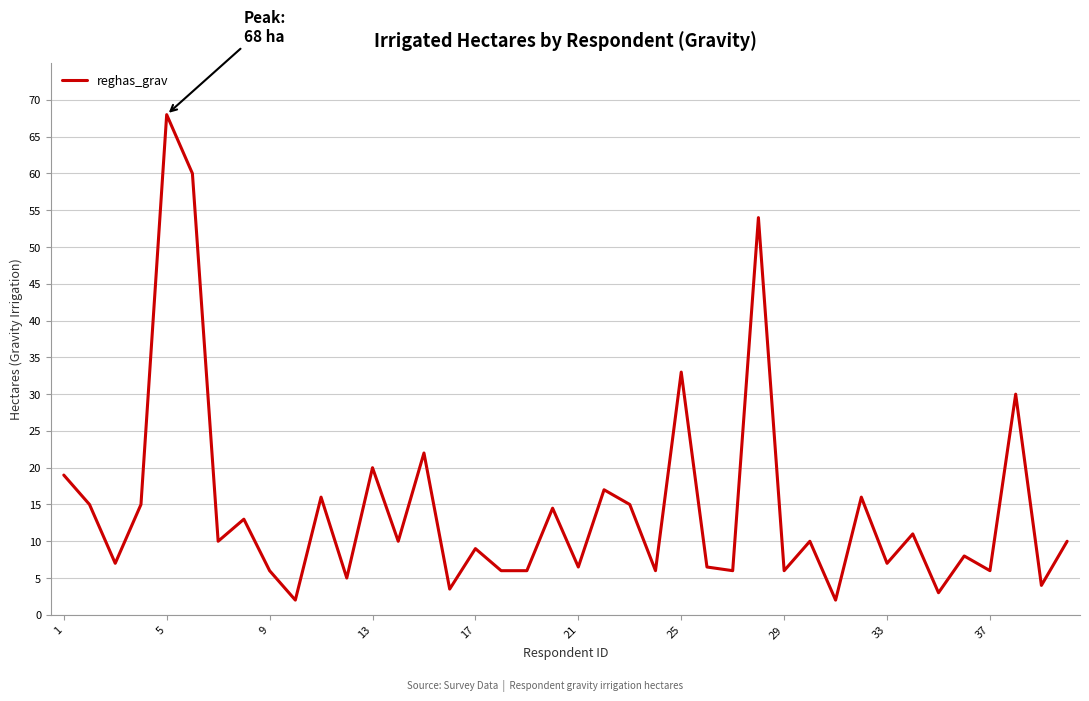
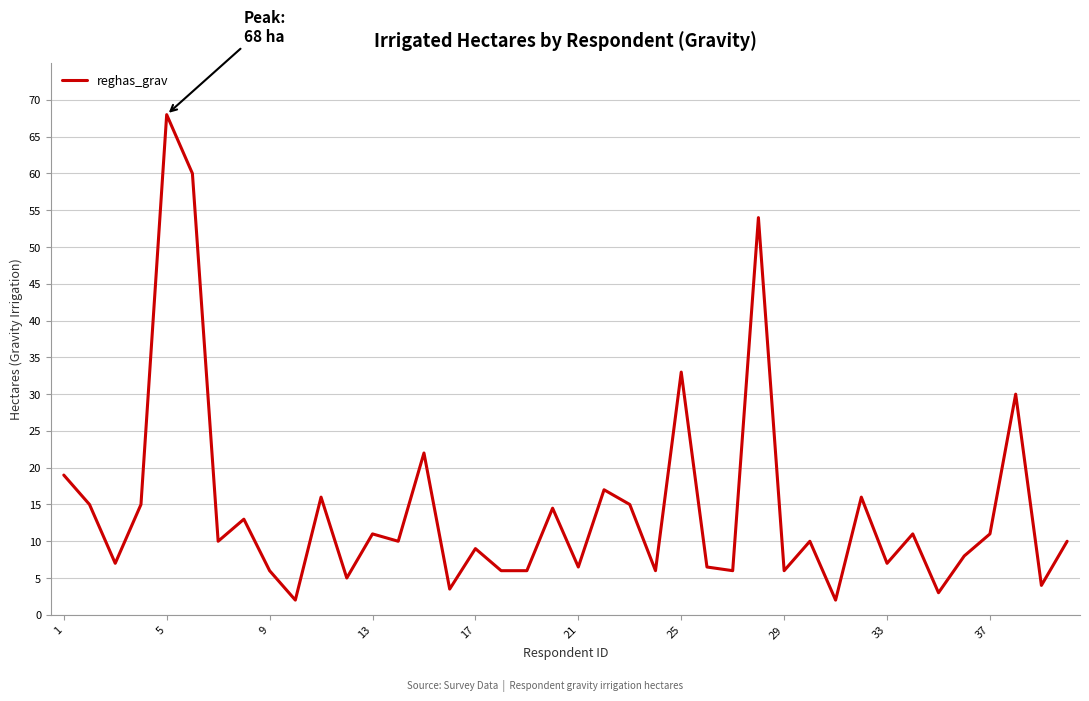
13: 20 -> 11
37: 6 -> 11
